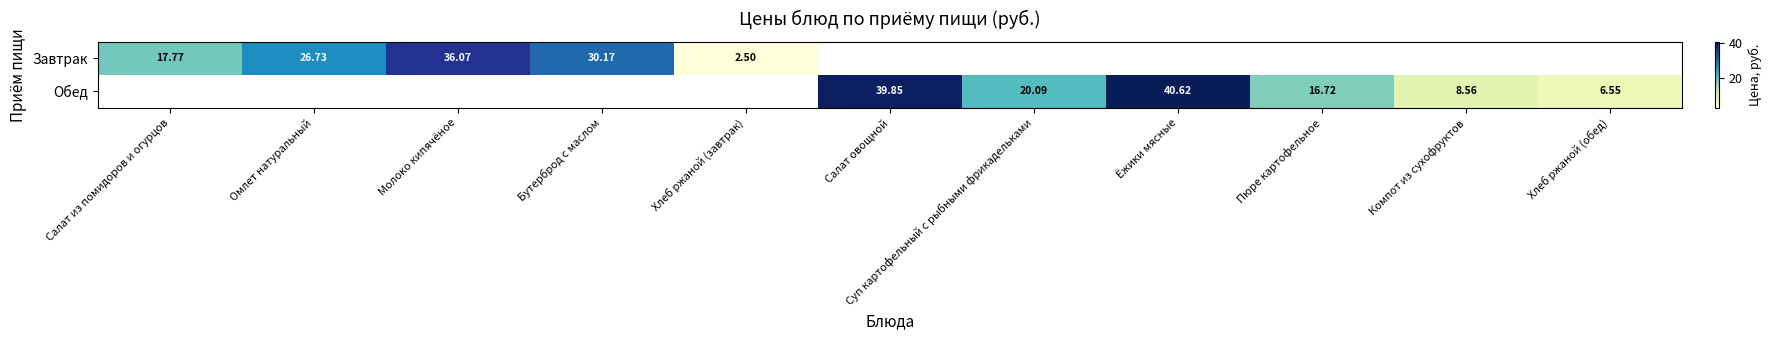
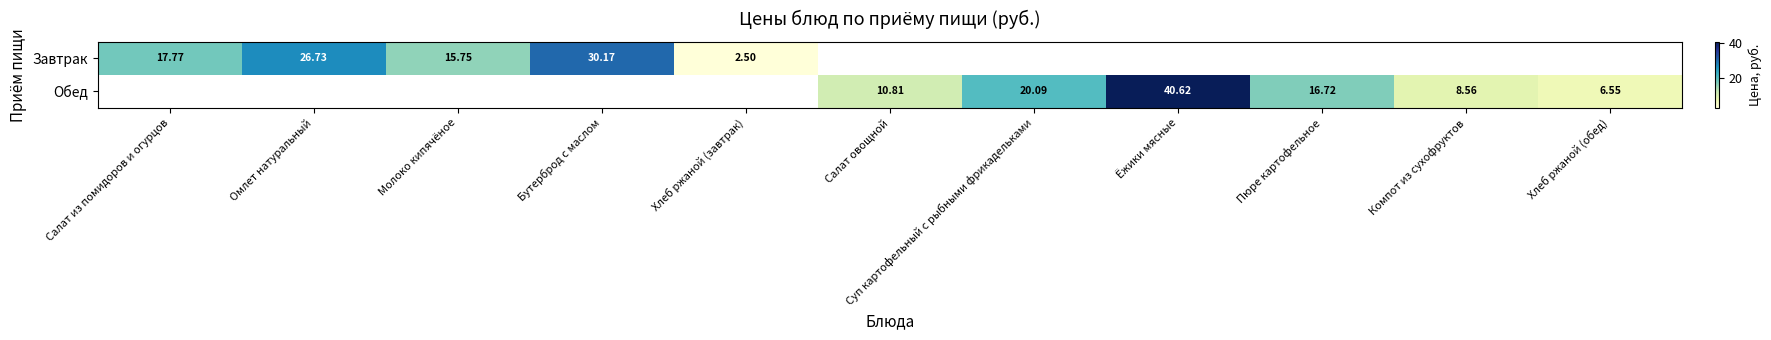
Завтрак, Молоко кипячёное: 36.07 -> 15.75
Обед, Салат овощной: 39.85 -> 10.81
